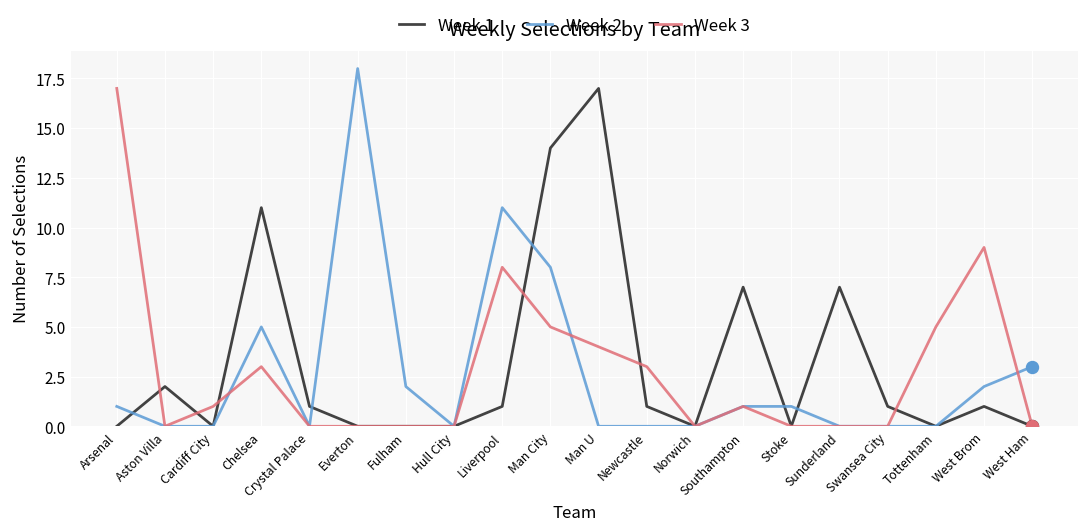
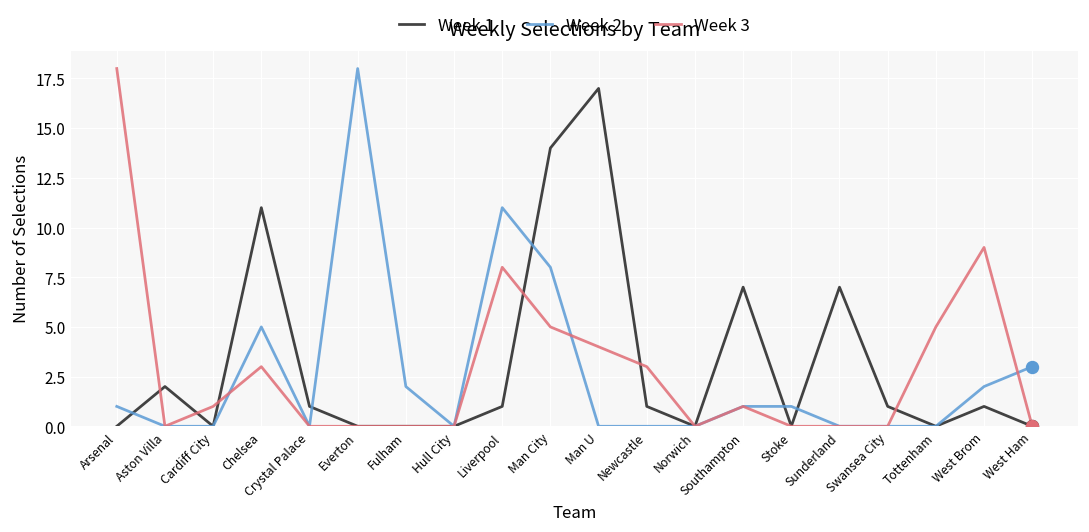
Week 3, Arsenal: 17 -> 18
